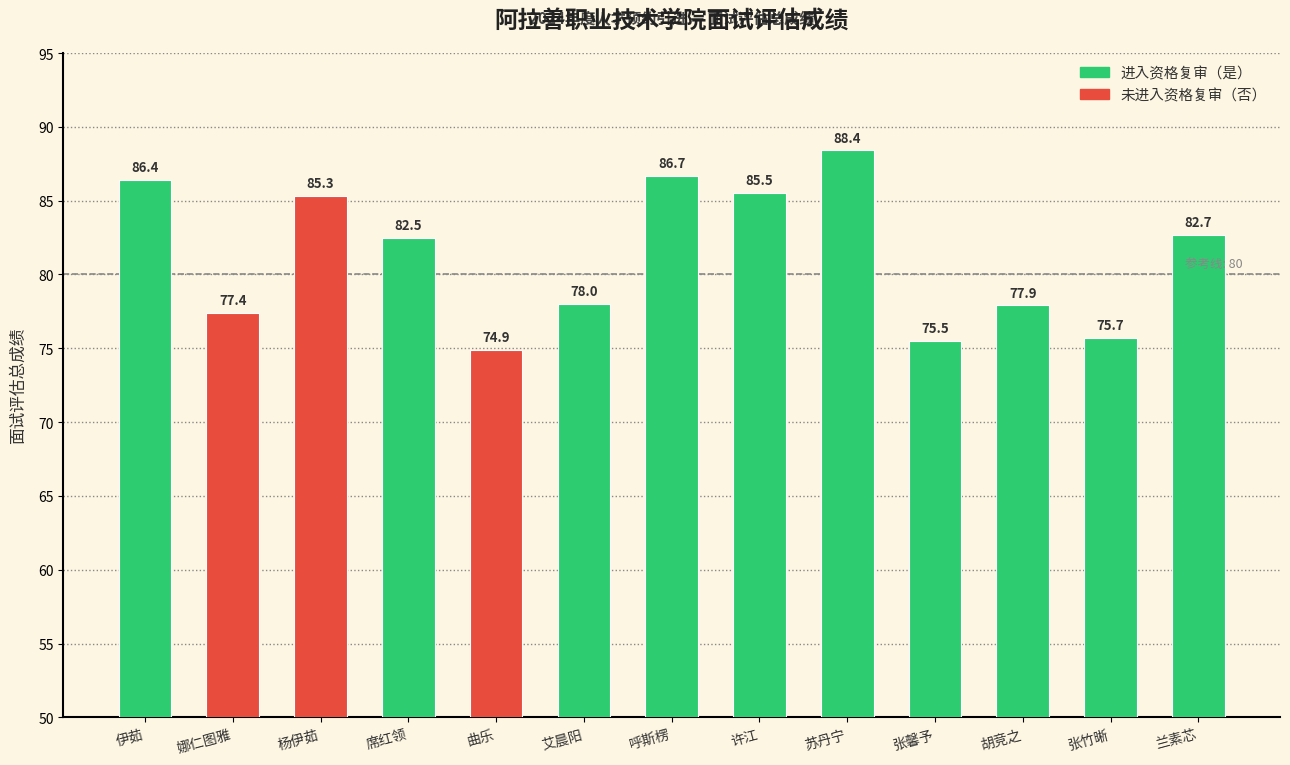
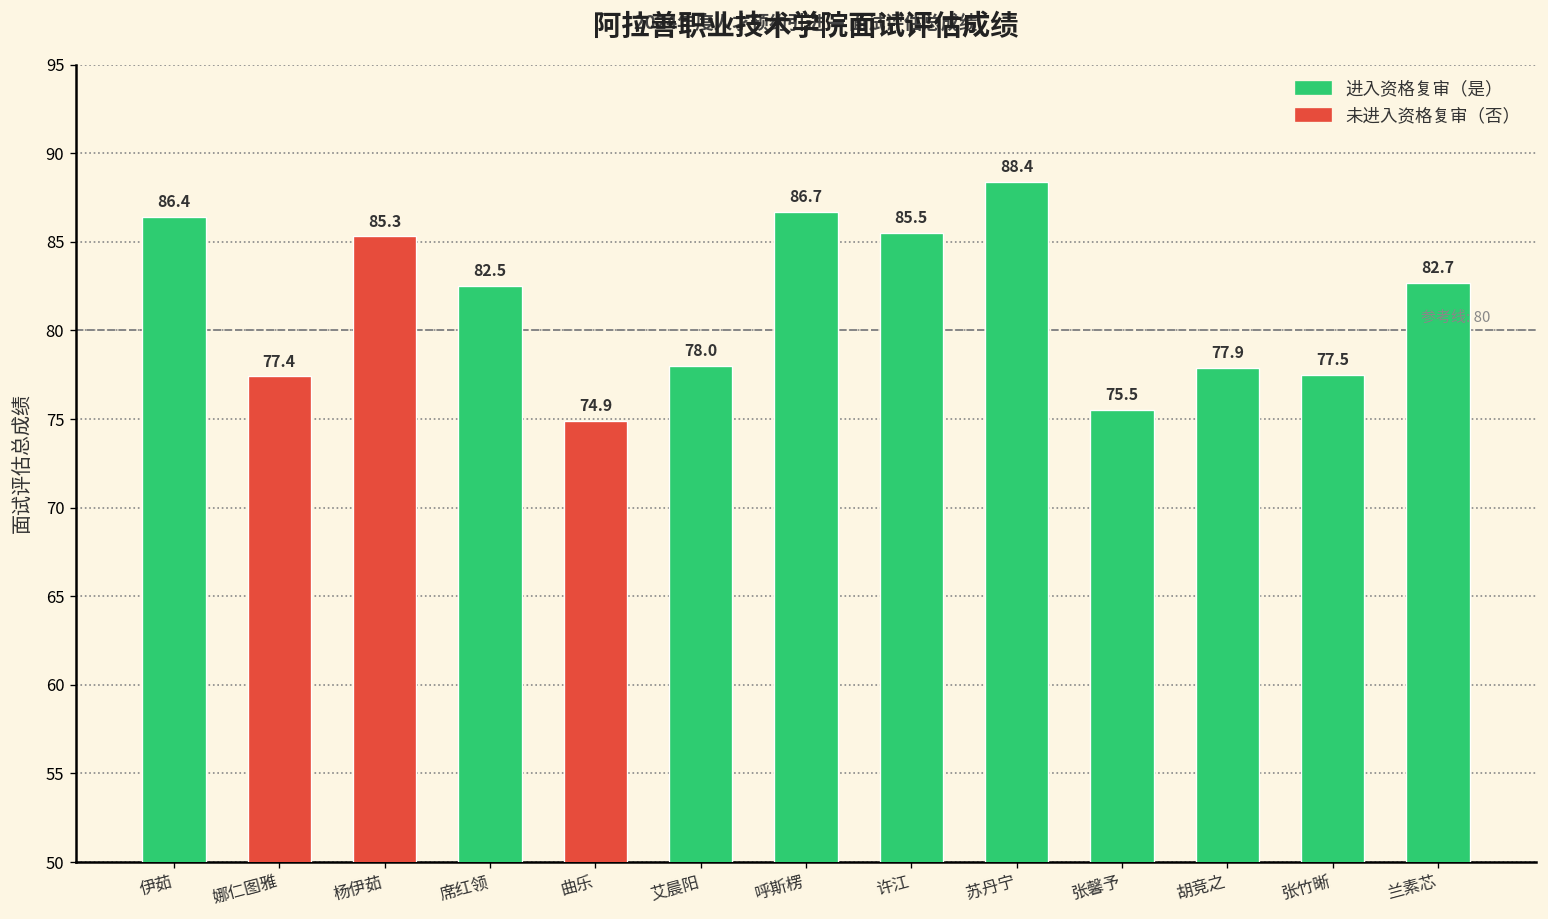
张竹晰: 75.7 -> 77.5
